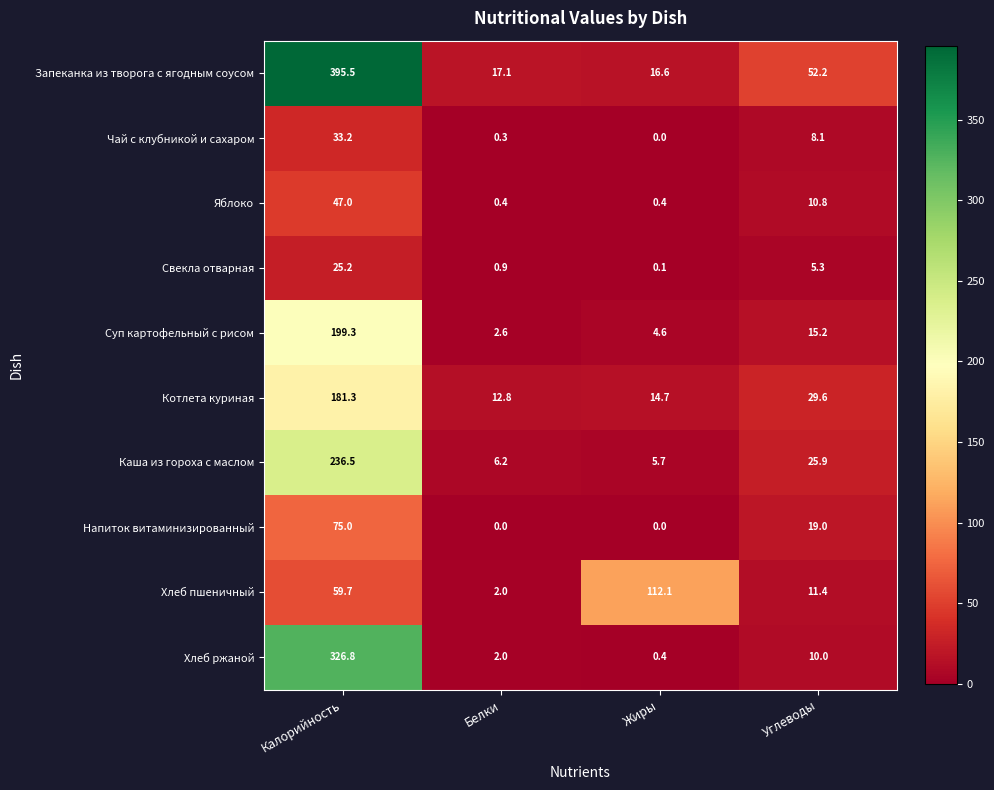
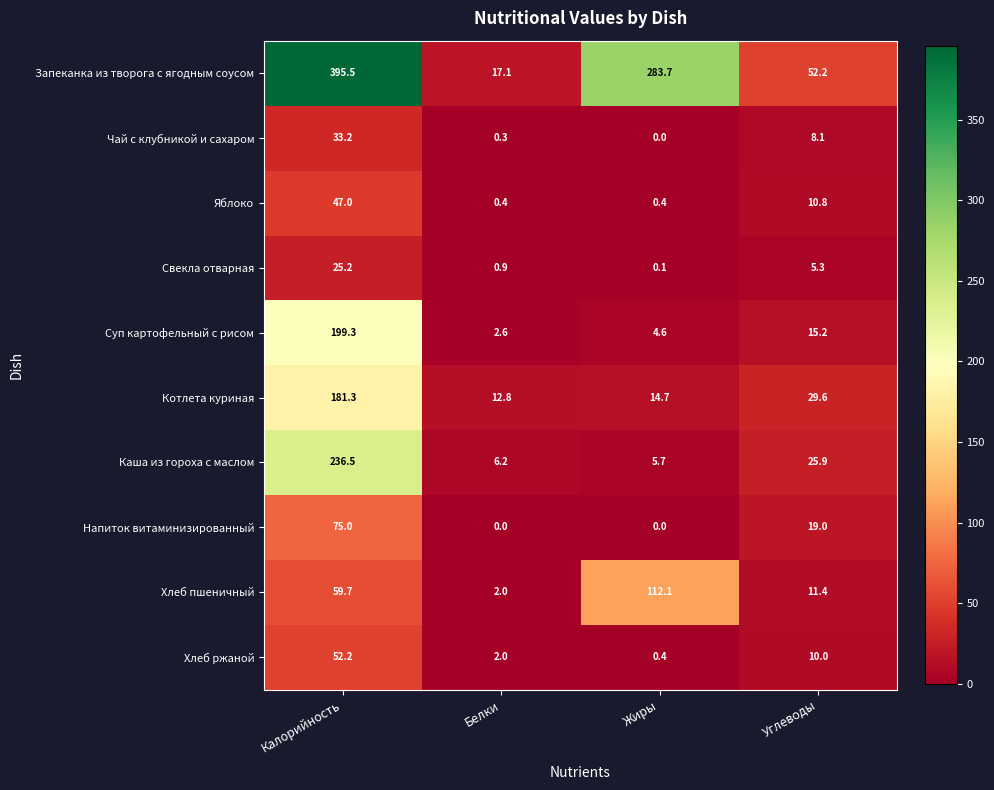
Запеканка из творога с ягодным соусом, Жиры: 16.6 -> 283.7
Хлеб ржаной, Калорийность: 326.8 -> 52.2
